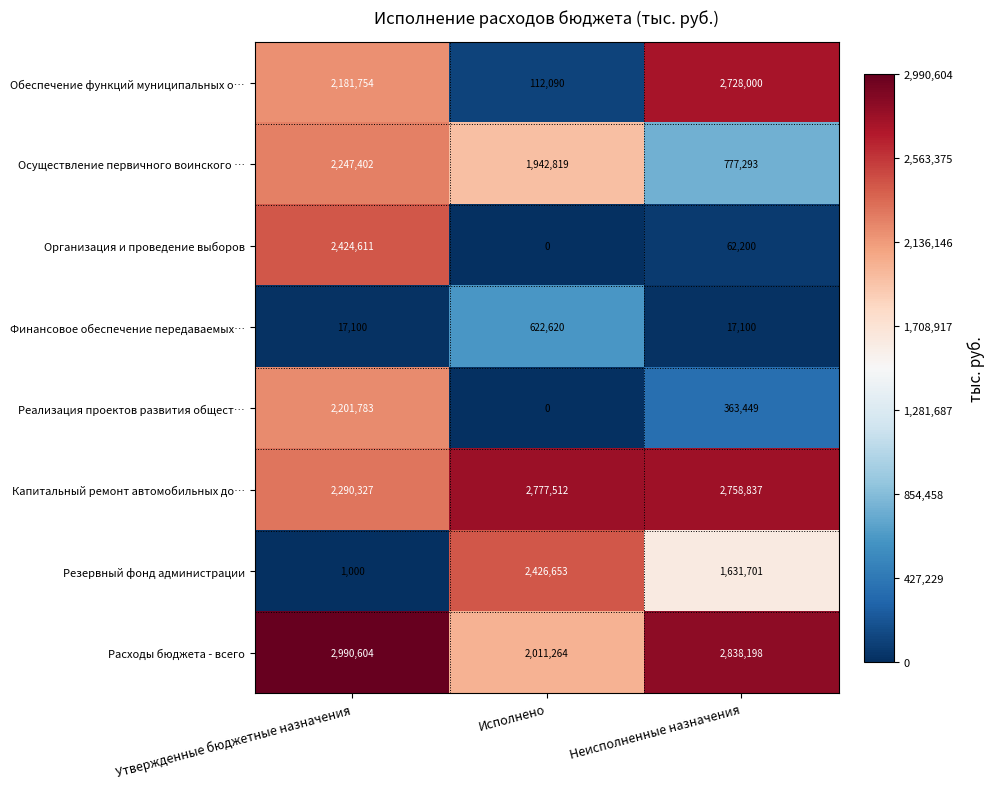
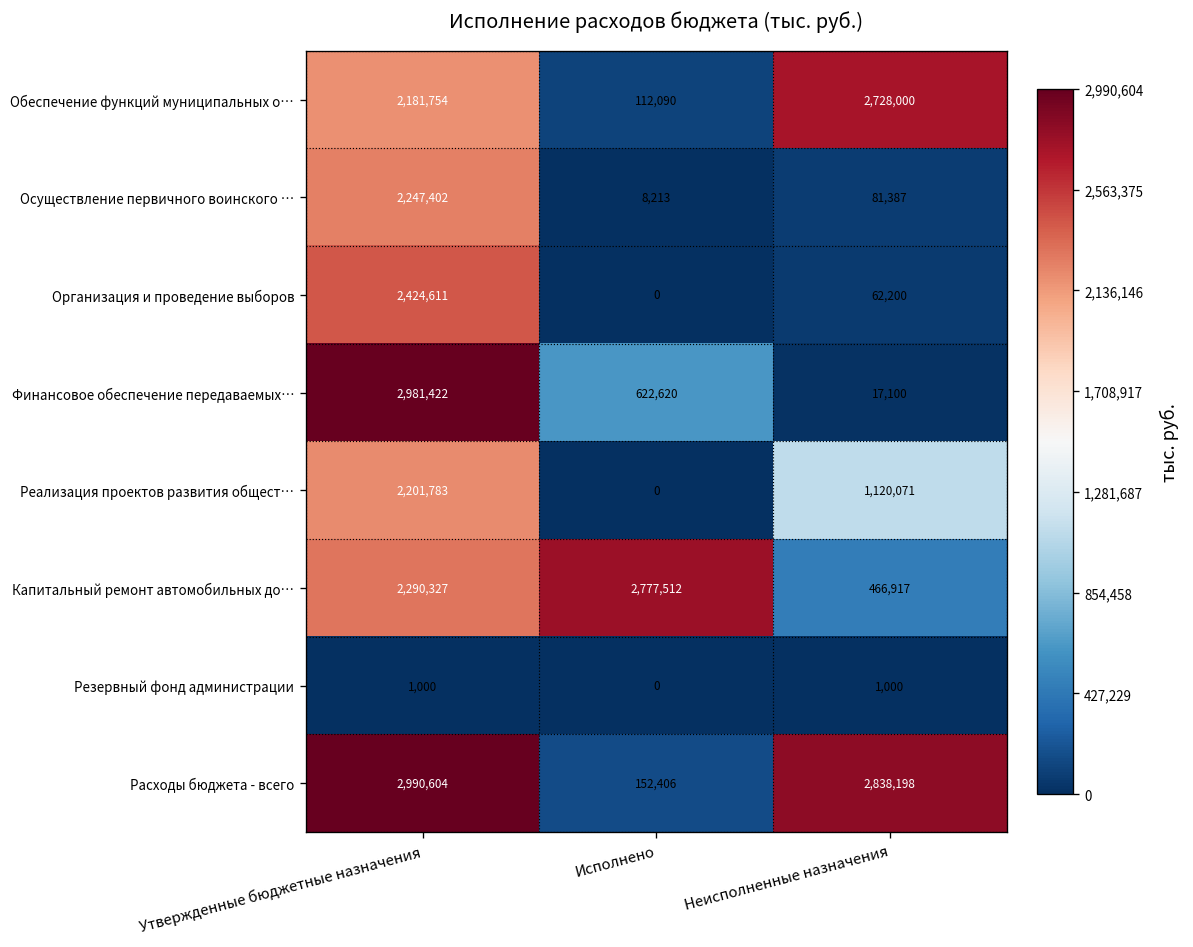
Осуществление первичного воинского …, Исполнено: 1,942,819 -> 8,213
Осуществление первичного воинского …, Неисполненные назначения: 777,293 -> 81,387
Финансовое обеспечение передаваемых…, Утвержденные бюджетные назначения: 17,100 -> 2,981,422
Реализация проектов развития общест…, Неисполненные назначения: 363,449 -> 1,120,071
Капитальный ремонт автомобильных до…, Неисполненные назначения: 2,758,837 -> 466,917
Резервный фонд администрации, Исполнено: 2,426,653 -> 0
Резервный фонд администрации, Неисполненные назначения: 1,631,701 -> 1,000
Расходы бюджета - всего, Исполнено: 2,011,264 -> 152,406
